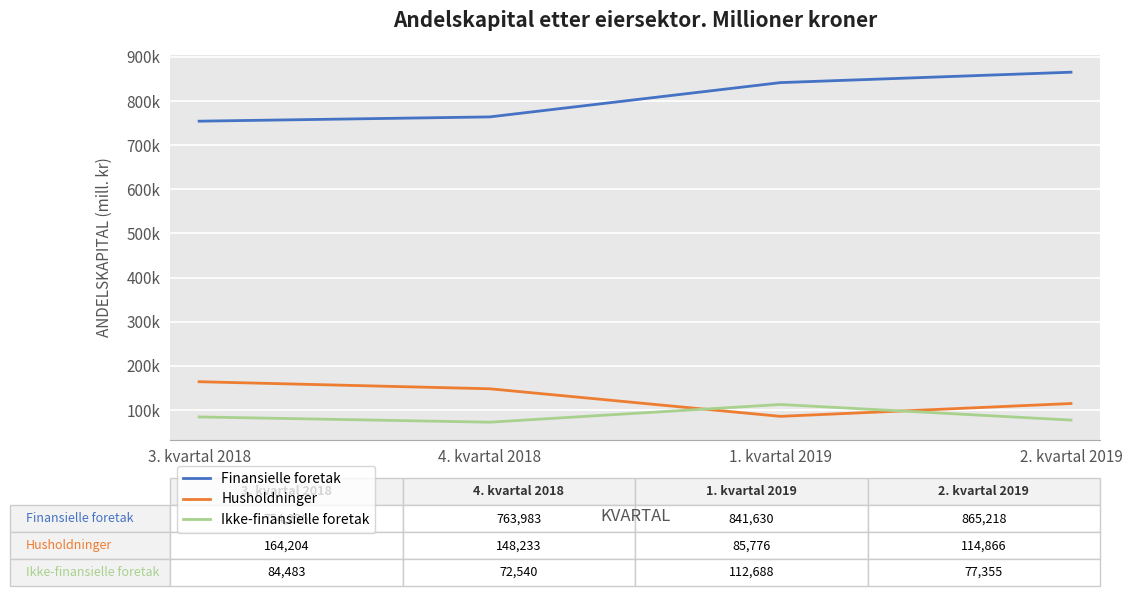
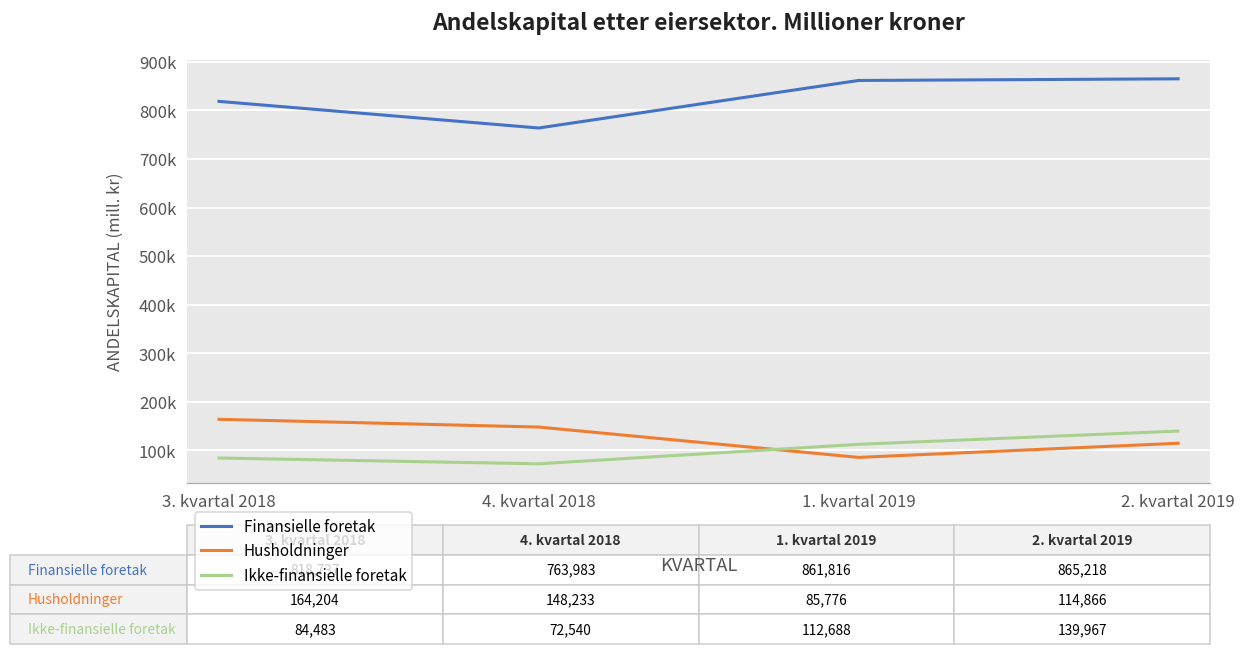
Finansielle foretak, 3. kvartal 2018: 750000 -> 820000
Finansielle foretak, 1. kvartal 2019: 841,630 -> 861,816
Ikke-finansielle foretak, 2. kvartal 2019: 77,355 -> 139,967
